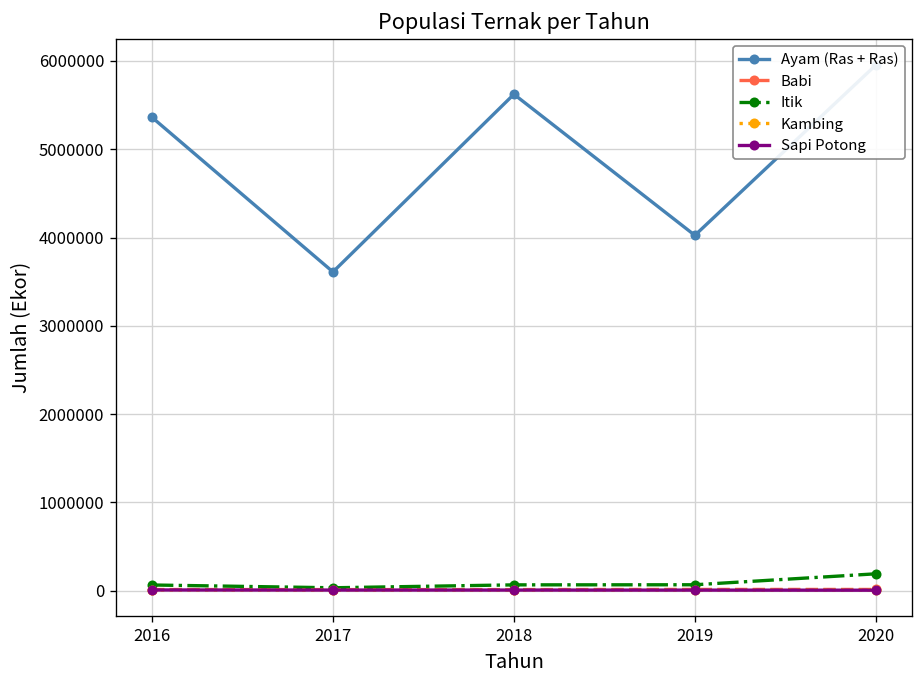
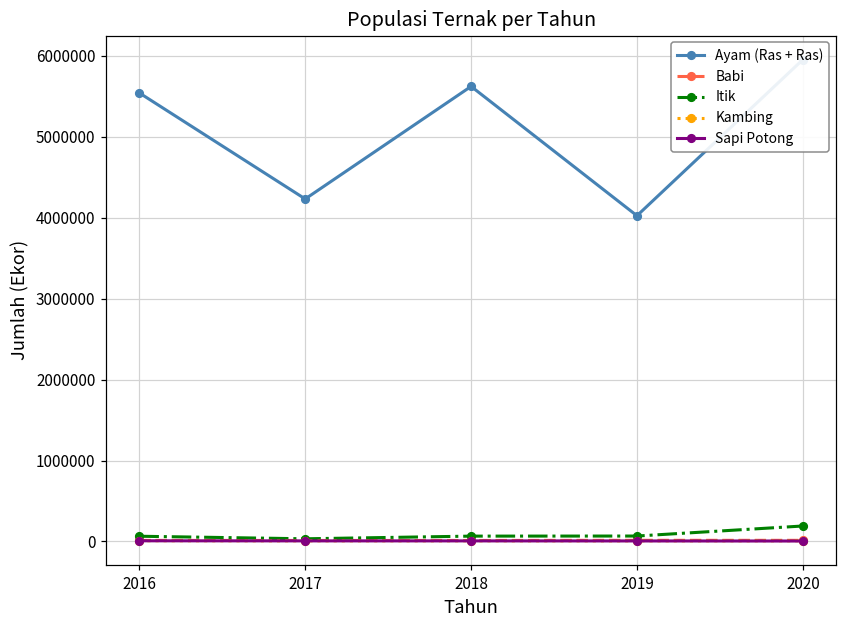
Ayam (Ras + Ras), 2016: 5400000 -> 5500000
Ayam (Ras + Ras), 2017: 3600000 -> 4200000
